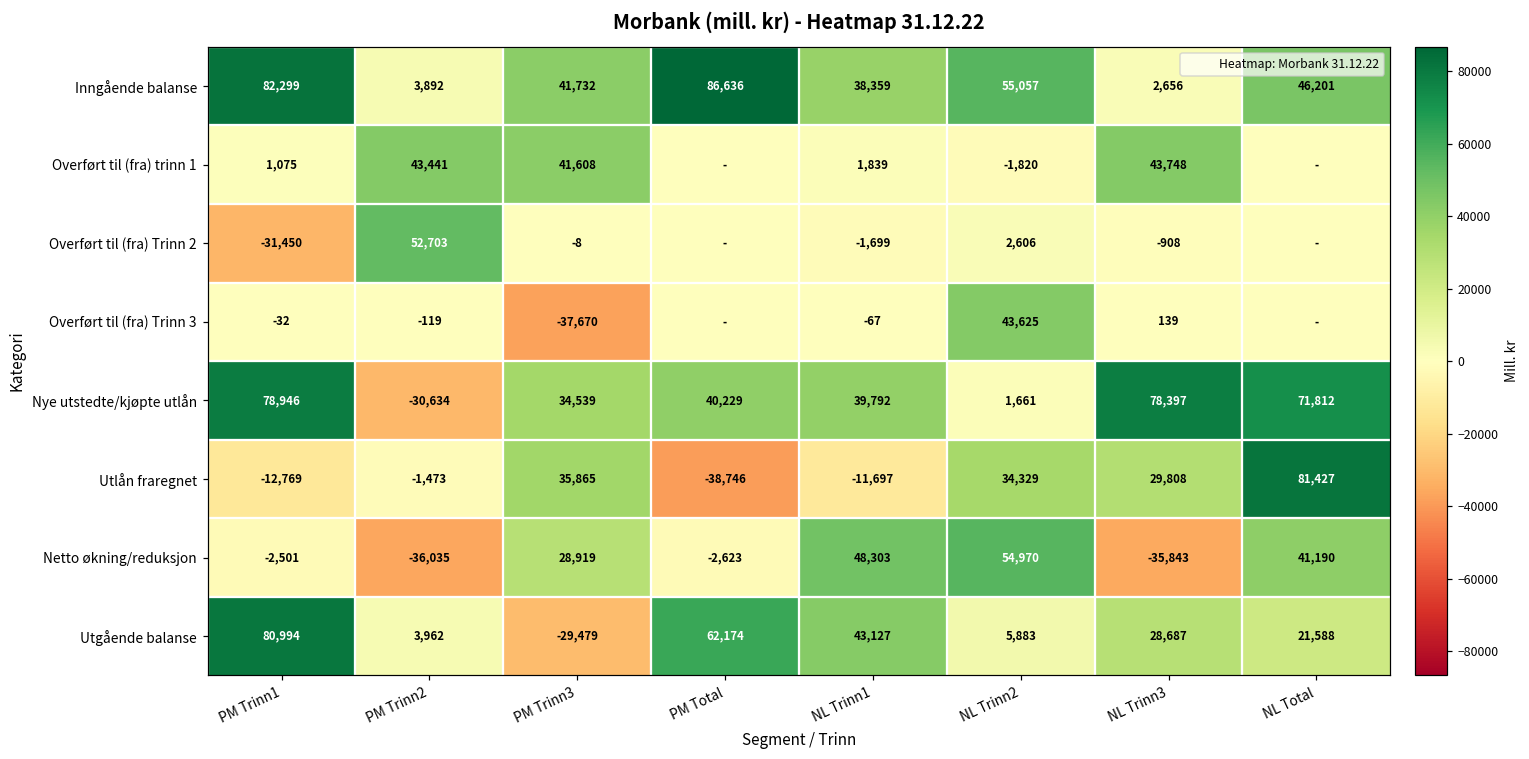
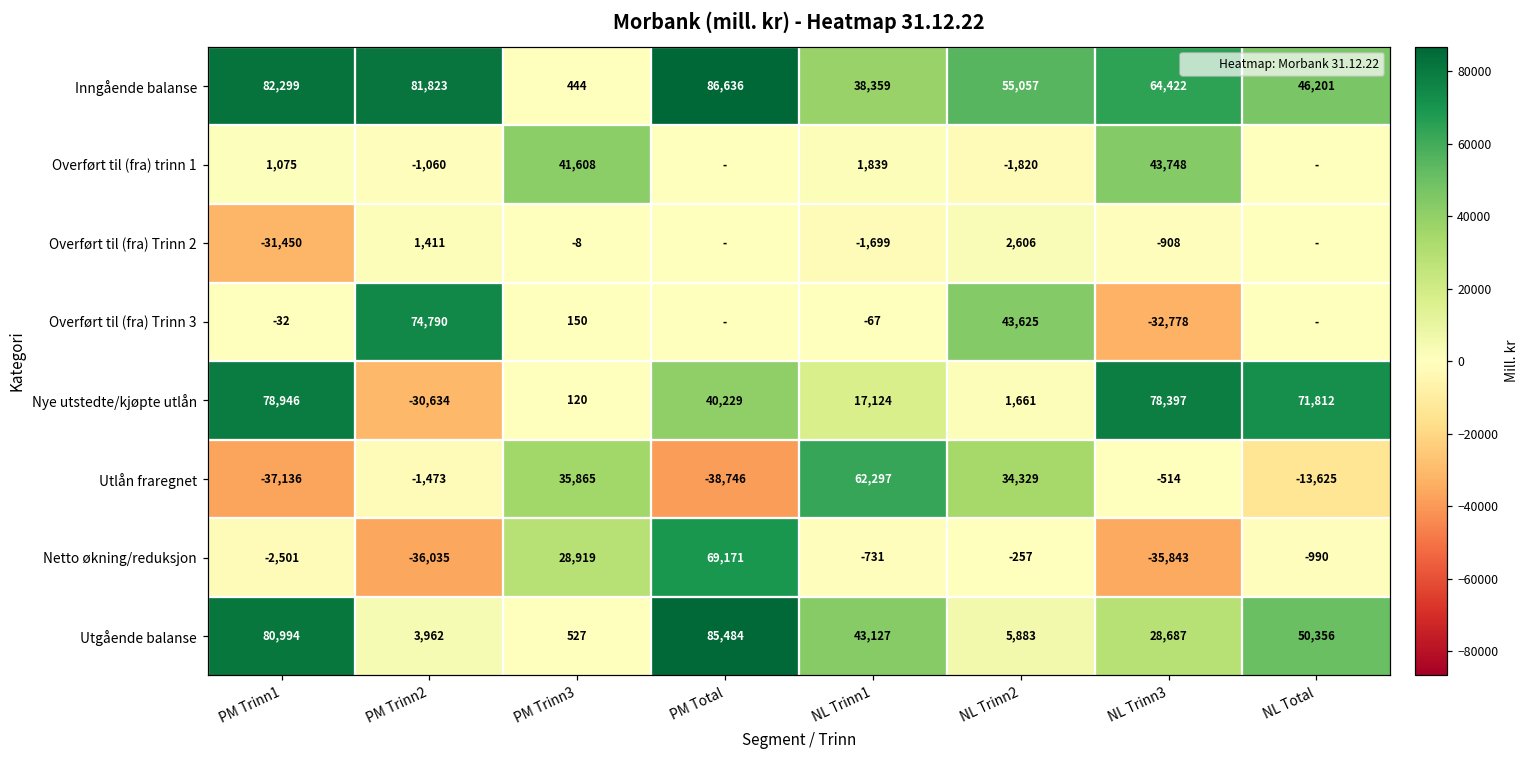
Inngående balanse, PM Trinn2: 3,892 -> 81,823
Inngående balanse, PM Trinn3: 41,732 -> 444
Inngående balanse, NL Trinn3: 2,656 -> 64,422
Overført til (fra) trinn 1, PM Trinn2: 43,441 -> -1,060
Overført til (fra) Trinn 2, PM Trinn2: 52,703 -> 1,411
Overført til (fra) Trinn 3, PM Trinn2: -119 -> 74,790
Overført til (fra) Trinn 3, PM Trinn3: -37,670 -> 150
Overført til (fra) Trinn 3, NL Trinn3: 139 -> -32,778
Nye utstedte/kjøpte utlån, PM Trinn3: 34,539 -> 120
Nye utstedte/kjøpte utlån, NL Trinn1: 39,792 -> 17,124
Utlån fraregnet, PM Trinn1: -12,769 -> -37,136
Utlån fraregnet, NL Trinn1: -11,697 -> 62,297
Utlån fraregnet, NL Trinn3: 29,808 -> -514
Utlån fraregnet, NL Total: 81,427 -> -13,625
Netto økning/reduksjon, PM Total: -2,623 -> 69,171
Netto økning/reduksjon, NL Trinn1: 48,303 -> -731
Netto økning/reduksjon, NL Trinn2: 54,970 -> -257
Netto økning/reduksjon, NL Total: 41,190 -> -990
Utgående balanse, PM Trinn3: -29,479 -> 527
Utgående balanse, PM Total: 62,174 -> 85,484
Utgående balanse, NL Total: 21,588 -> 50,356
